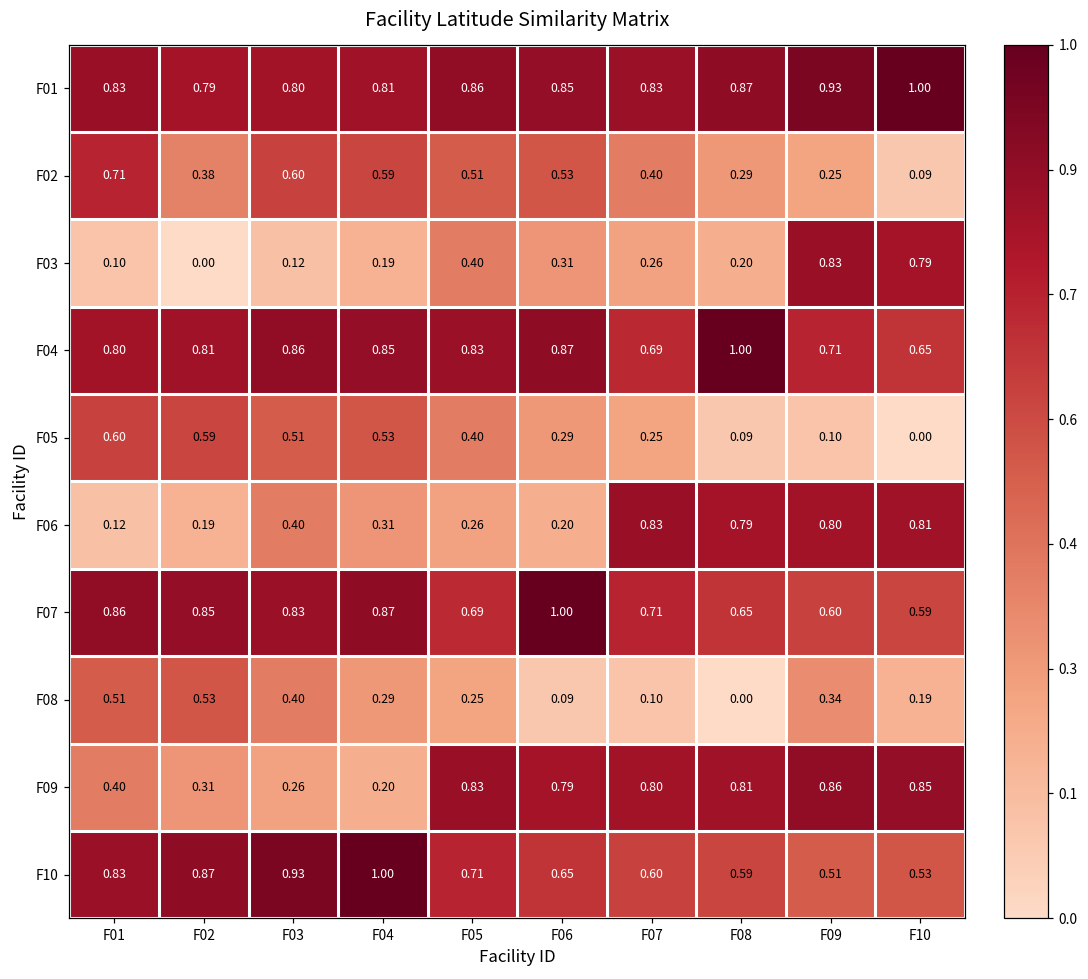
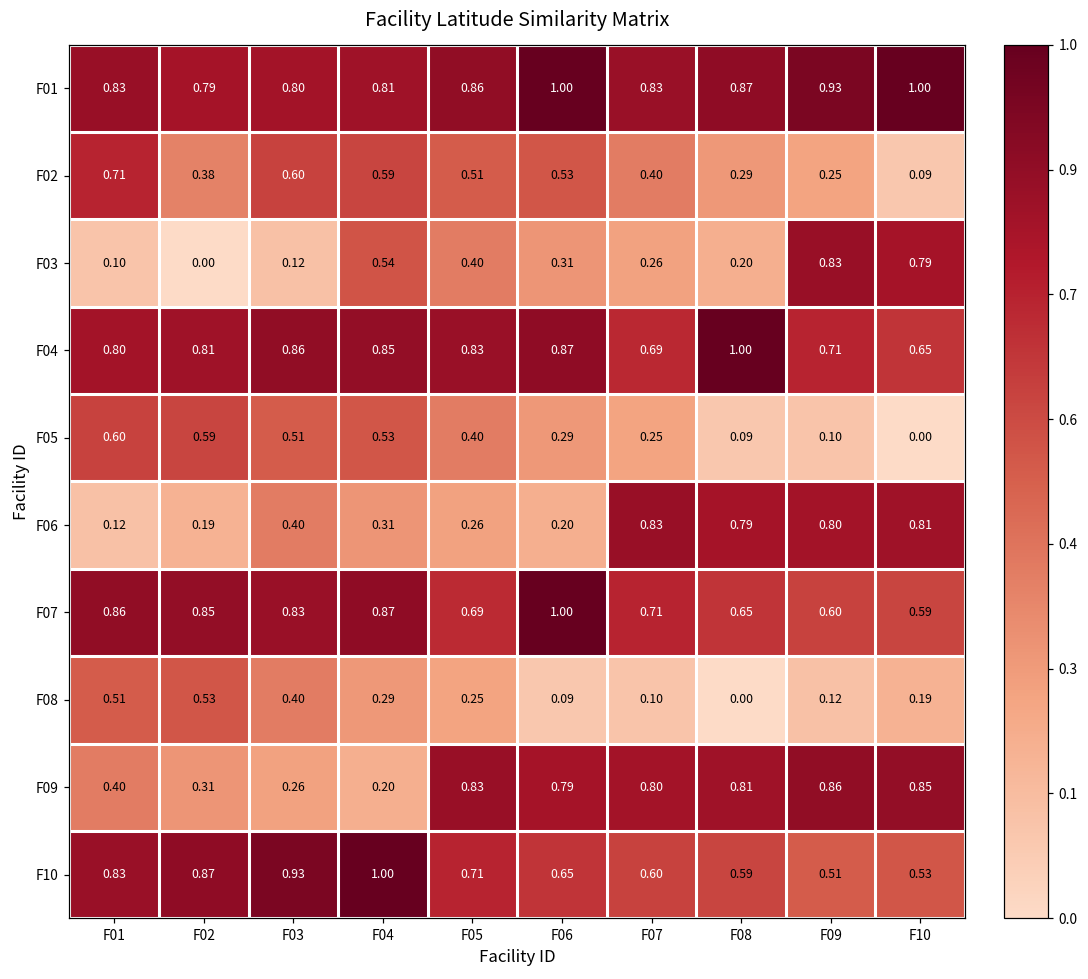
F01, F06: 0.85 -> 1.00
F03, F04: 0.19 -> 0.54
F08, F09: 0.34 -> 0.12
